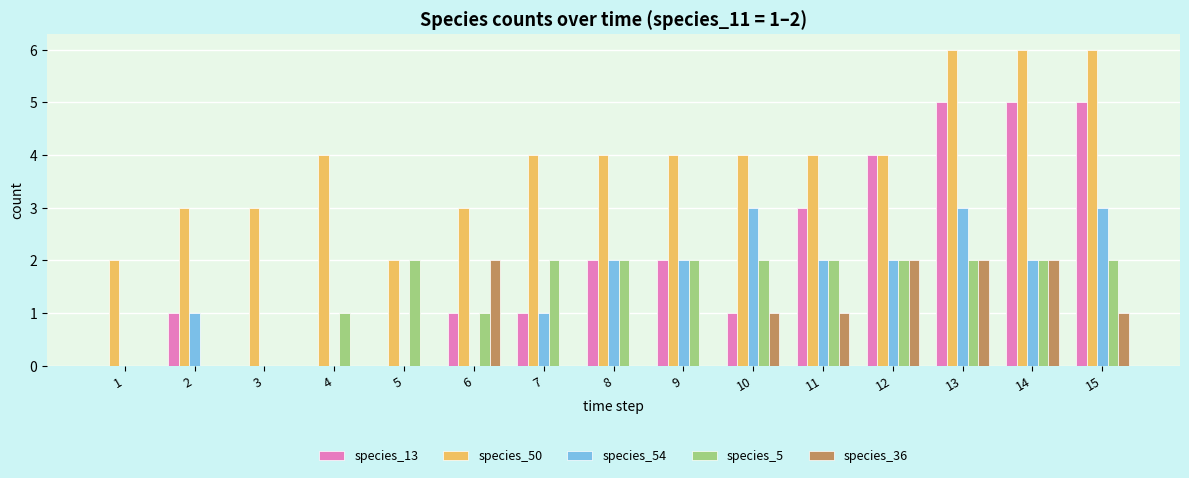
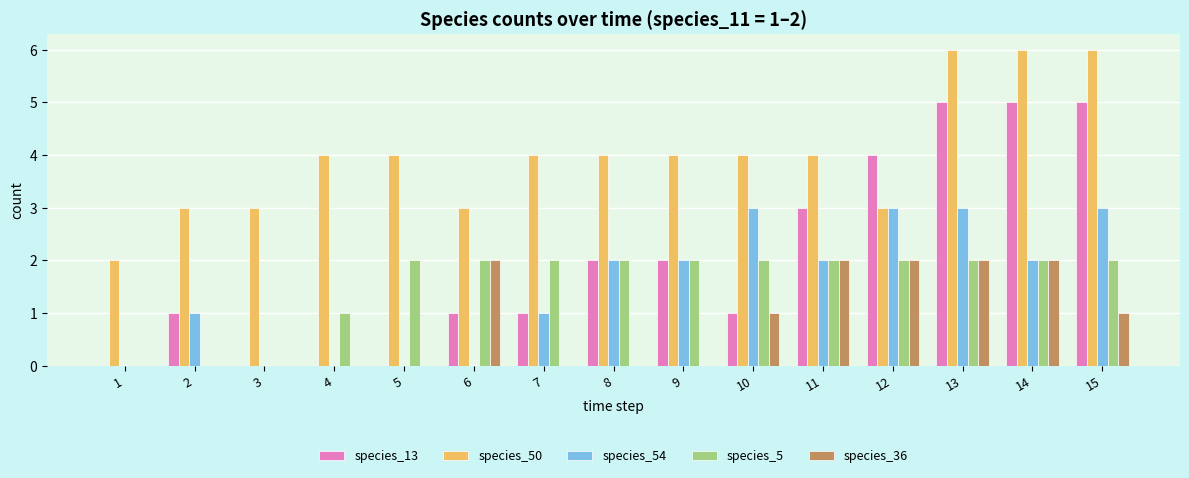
species_50, 5: 2 -> 4
species_5, 6: 1 -> 2
species_36, 11: 1 -> 2
species_50, 12: 4 -> 3
species_54, 12: 2 -> 3
